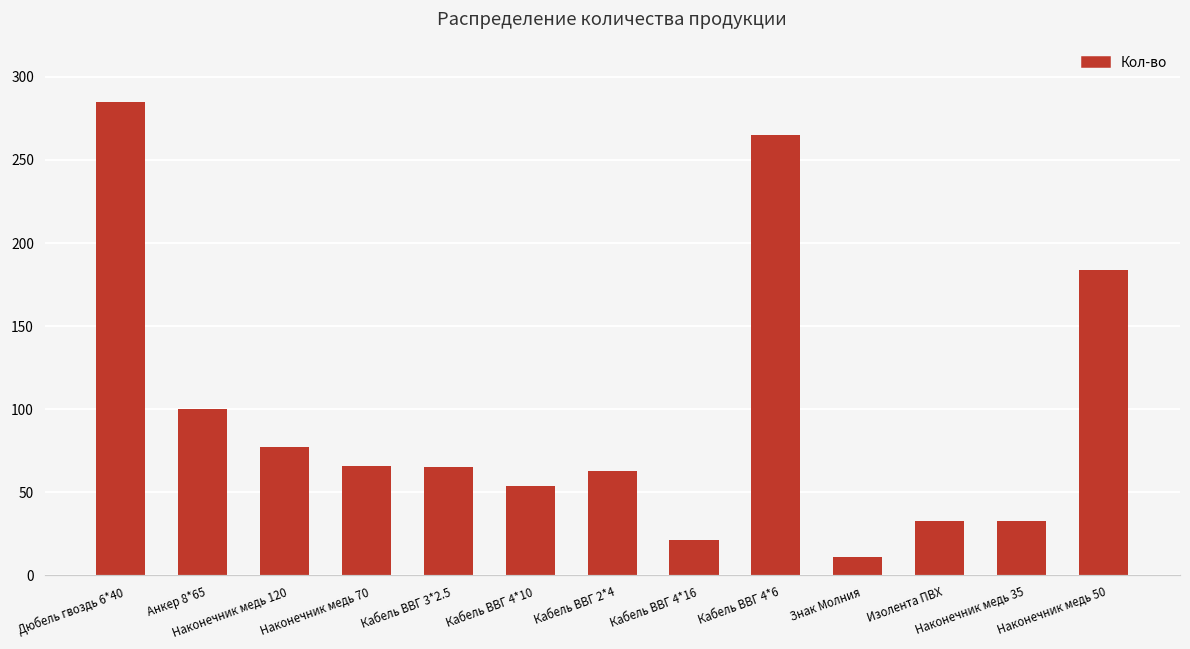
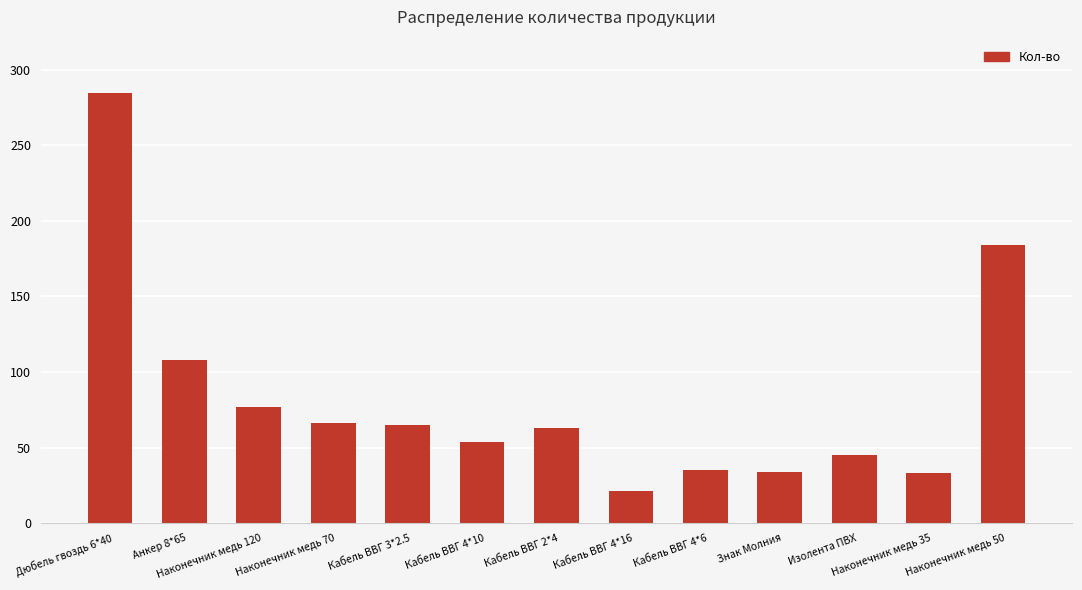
Анкер 8*65: 100 -> 108
Кабель ВВГ 4*6: 265 -> 35
Знак Молния: 11 -> 34
Изолента ПВХ: 33 -> 45
